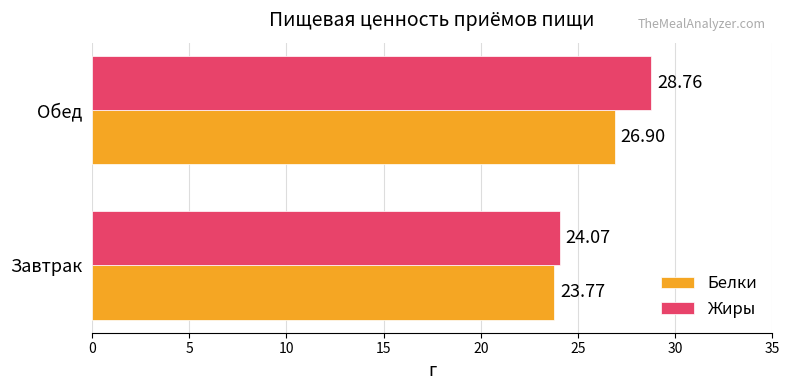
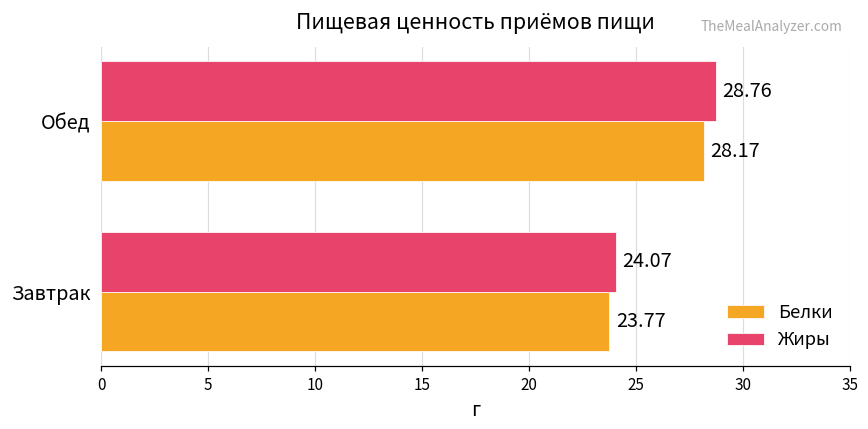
Белки, Обед: 26.90 -> 28.17
